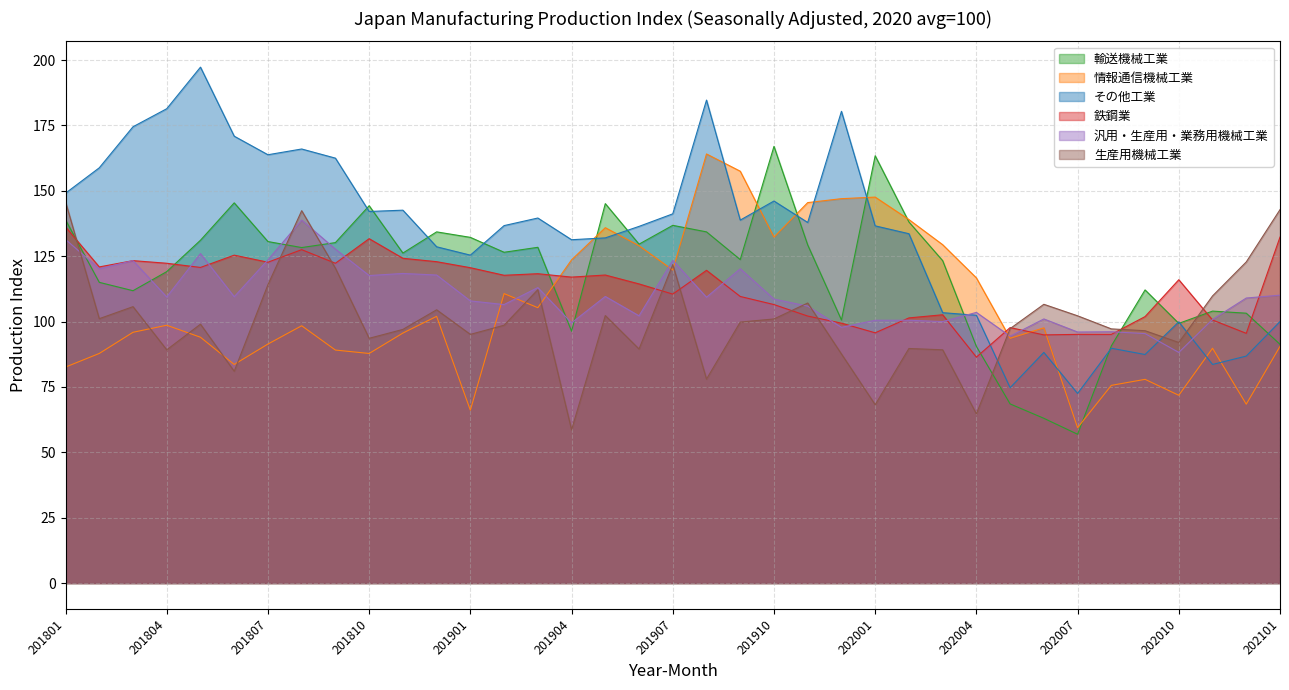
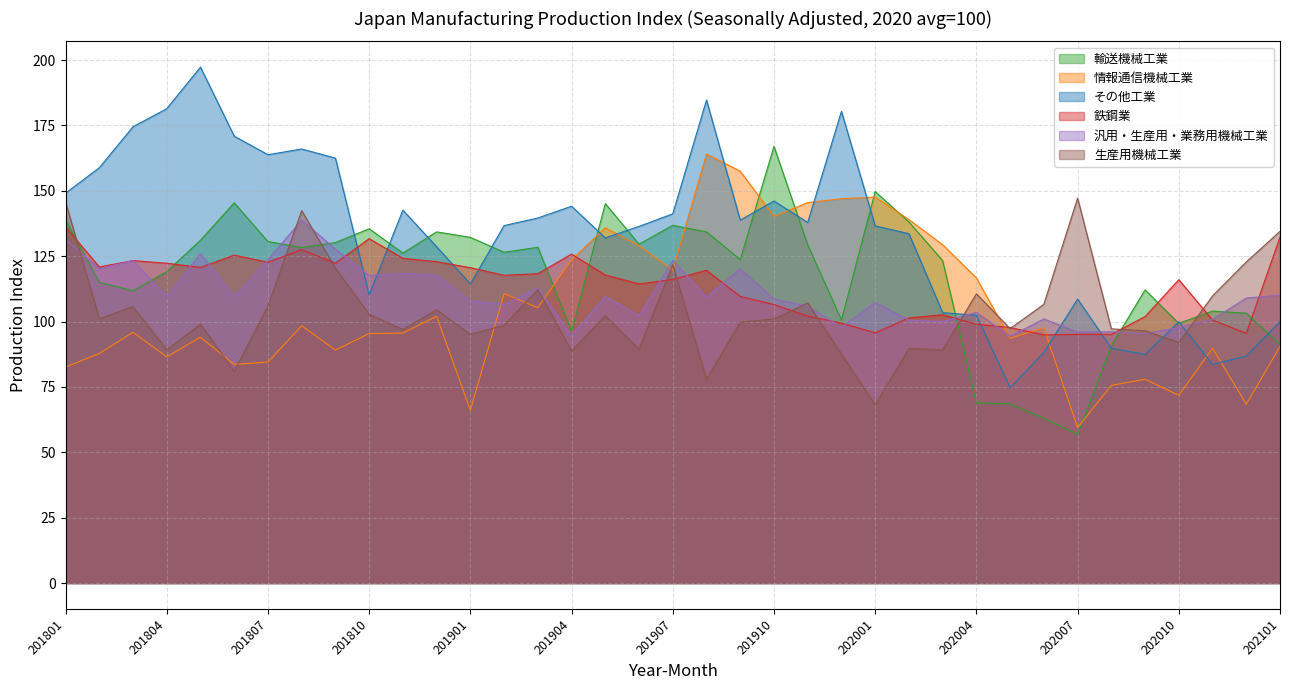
情報通信機械工業, 201804: 99 -> 87
情報通信機械工業, 201807: 91 -> 85
生産用機械工業, 201807: 114 -> 106
輸送機械工業, 201810: 144 -> 136
情報通信機械工業, 201810: 88 -> 95
その他工業, 201810: 142 -> 110
生産用機械工業, 201810: 94 -> 103
その他工業, 201901: 125 -> 114
その他工業, 201904: 131 -> 144
鉄鋼業, 201904: 117 -> 126
汎用・生産用・業務用機械工業, 201904: 100 -> 95
生産用機械工業, 201904: 59 -> 89
鉄鋼業, 201907: 111 -> 116
情報通信機械工業, 201910: 132 -> 140
輸送機械工業, 202001: 163 -> 150
汎用・生産用・業務用機械工業, 202001: 101 -> 107
輸送機械工業, 202004: 91 -> 69
鉄鋼業, 202004: 86 -> 99
生産用機械工業, 202004: 65 -> 111
その他工業, 202007: 73 -> 109
生産用機械工業, 202007: 102 -> 147
汎用・生産用・業務用機械工業, 202010: 88 -> 98
生産用機械工業, 202101: 143 -> 135
